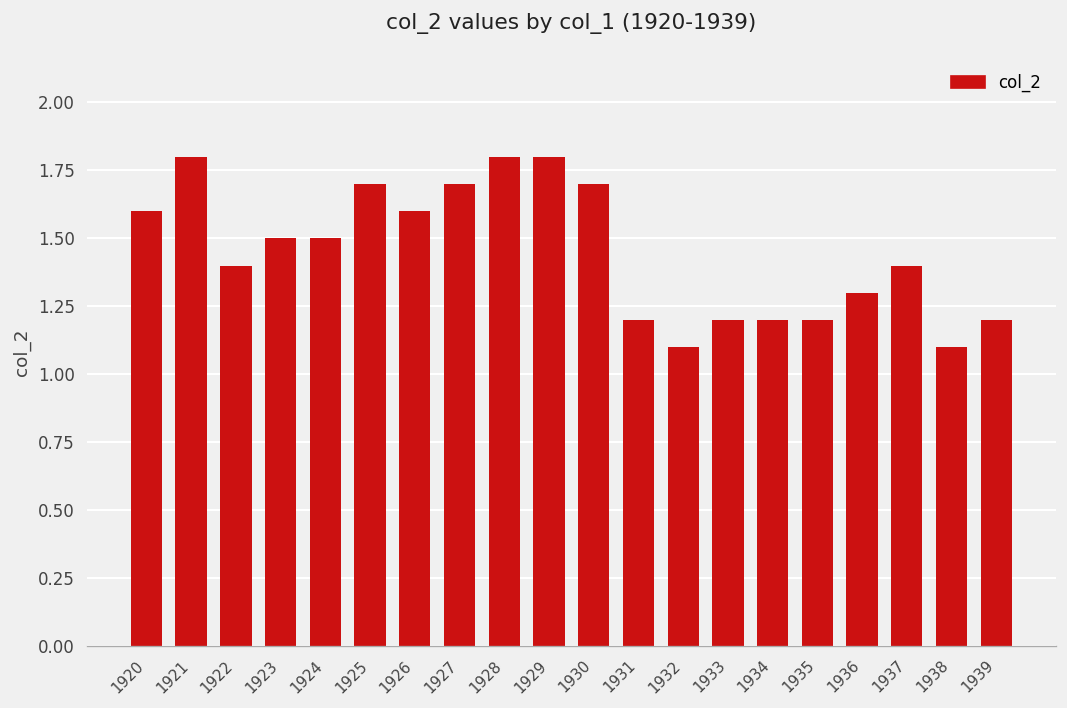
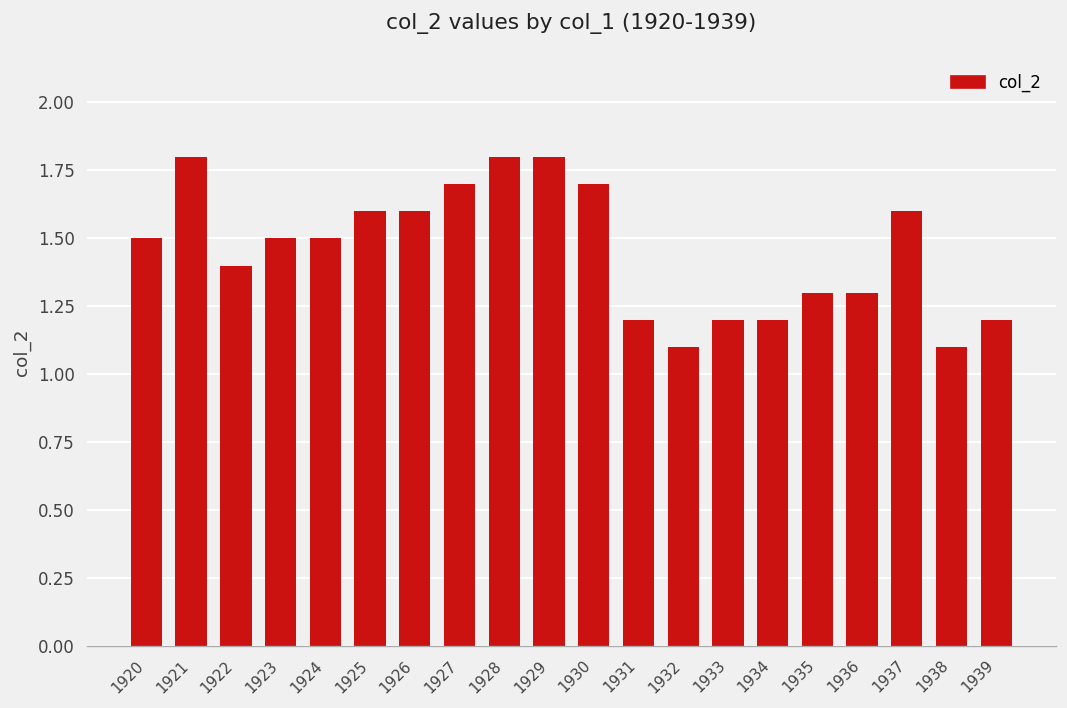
1920: 1.6 -> 1.5
1925: 1.7 -> 1.6
1935: 1.2 -> 1.3
1937: 1.4 -> 1.6
